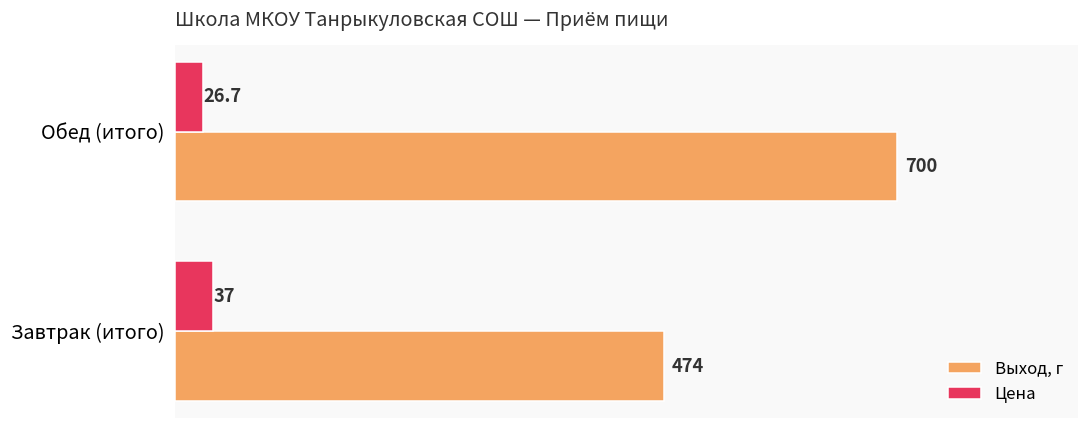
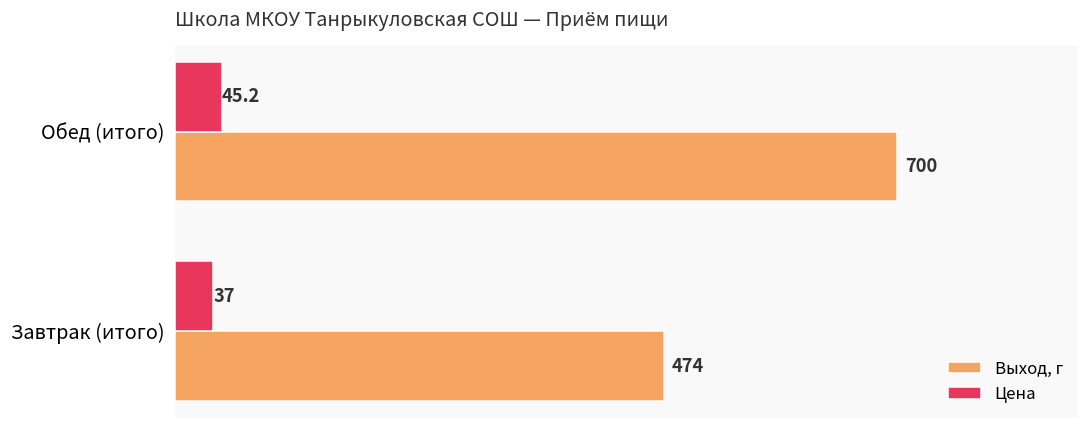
Цена, Обед (итого): 26.7 -> 45.2
